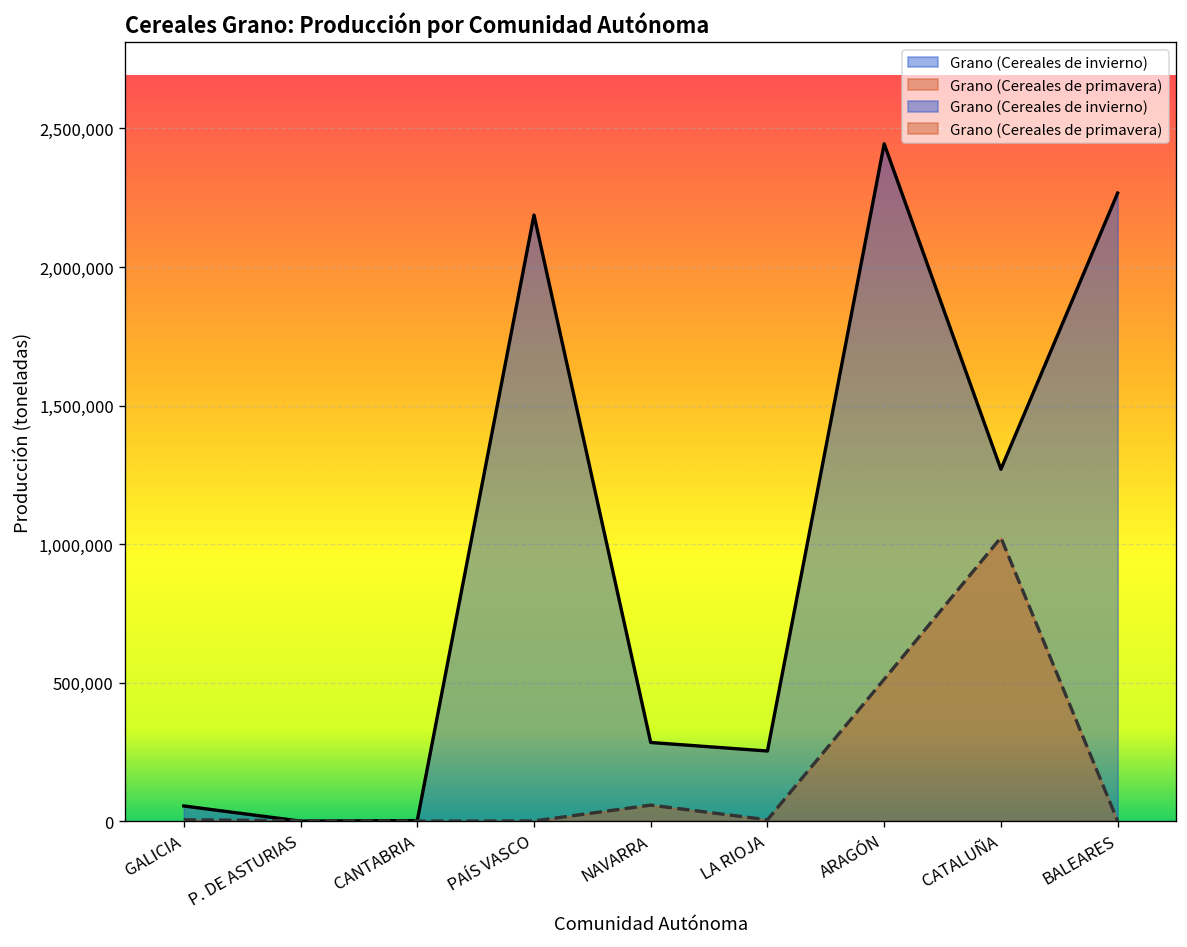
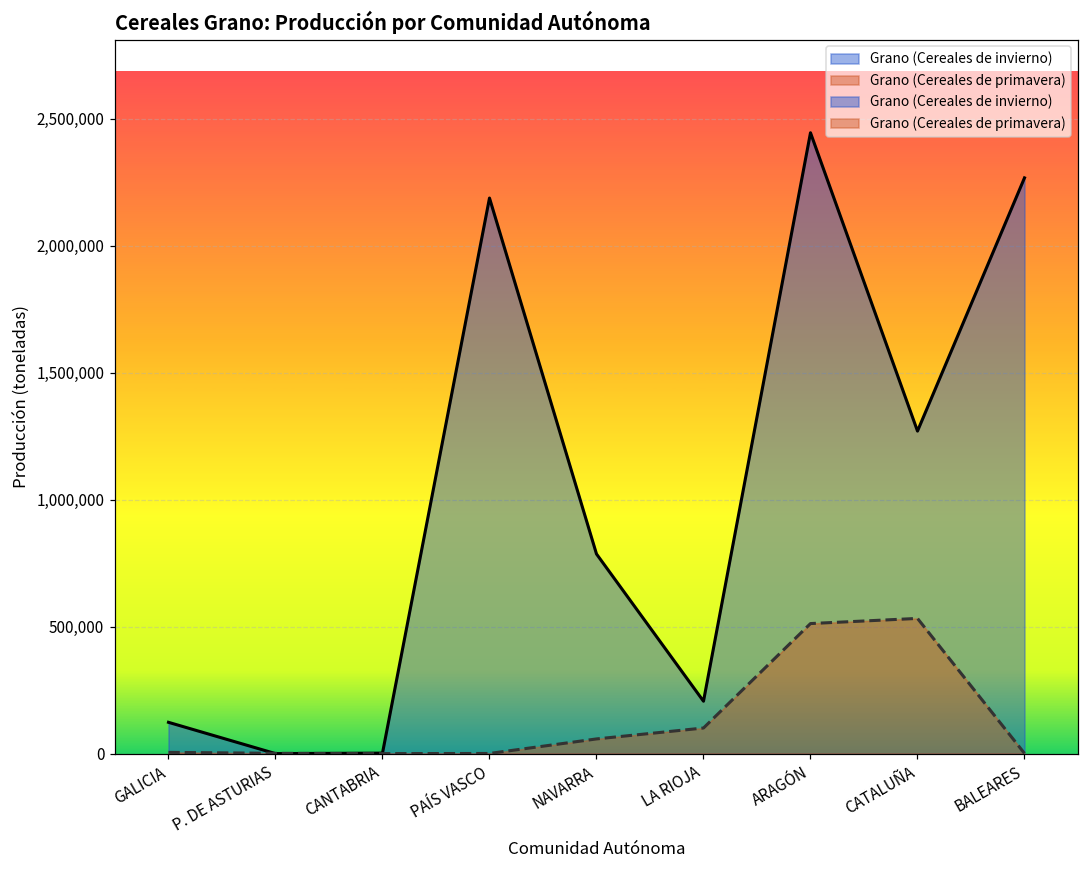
Grano (Cereales de invierno), GALICIA: 50,000 -> 120,000
Grano (Cereales de invierno), NAVARRA: 280,000 -> 790,000
Grano (Cereales de invierno), LA RIOJA: 250,000 -> 210,000
Grano (Cereales de primavera), LA RIOJA: 0 -> 100,000
Grano (Cereales de primavera), CATALUÑA: 1,020,000 -> 530,000
